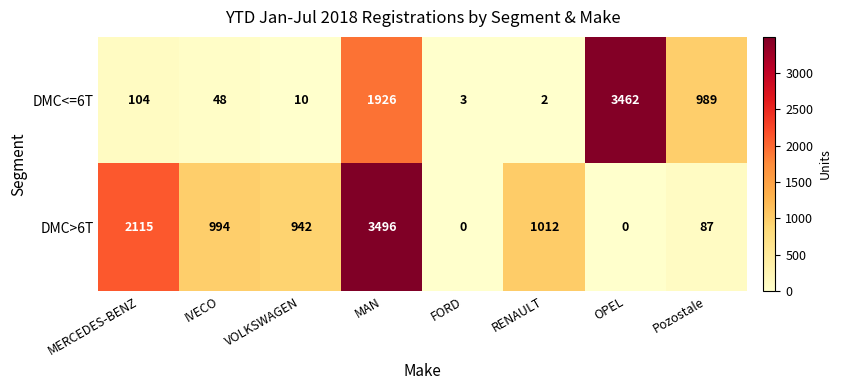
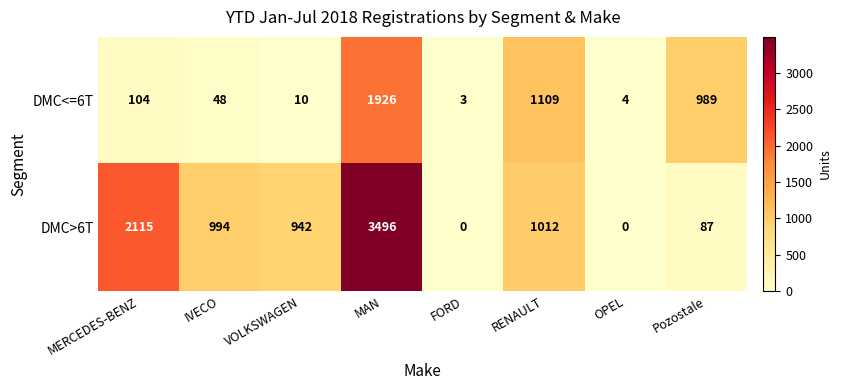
DMC<=6T, RENAULT: 2 -> 1109
DMC<=6T, OPEL: 3462 -> 4
